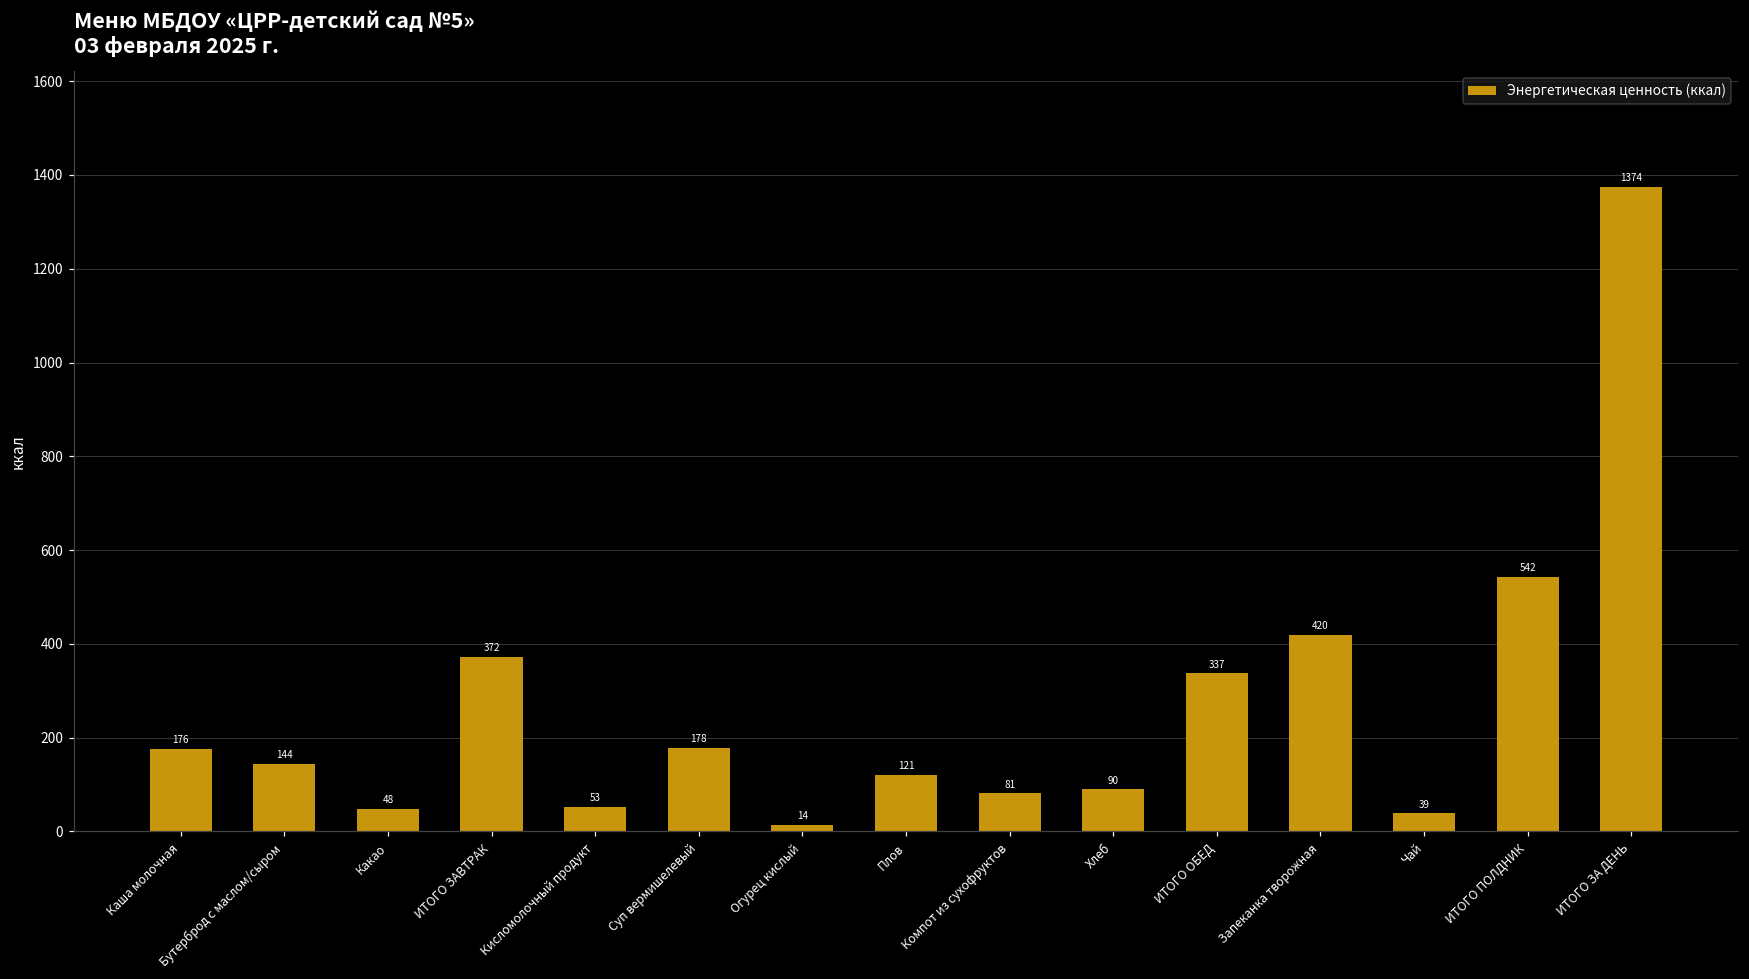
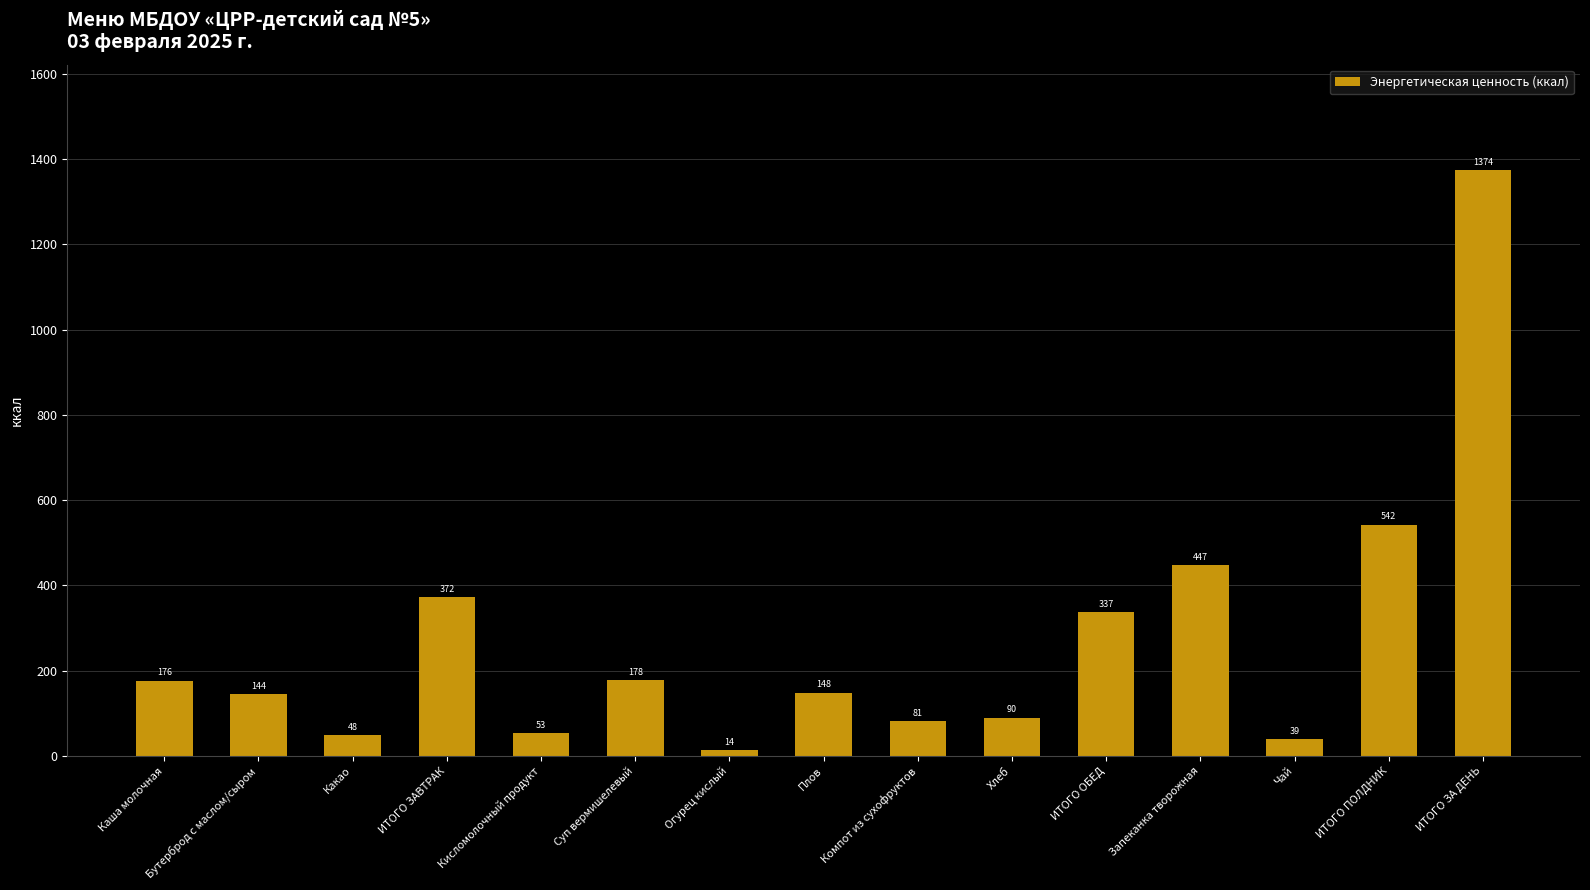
Плов: 121 -> 148
Запеканка творожная: 420 -> 447
